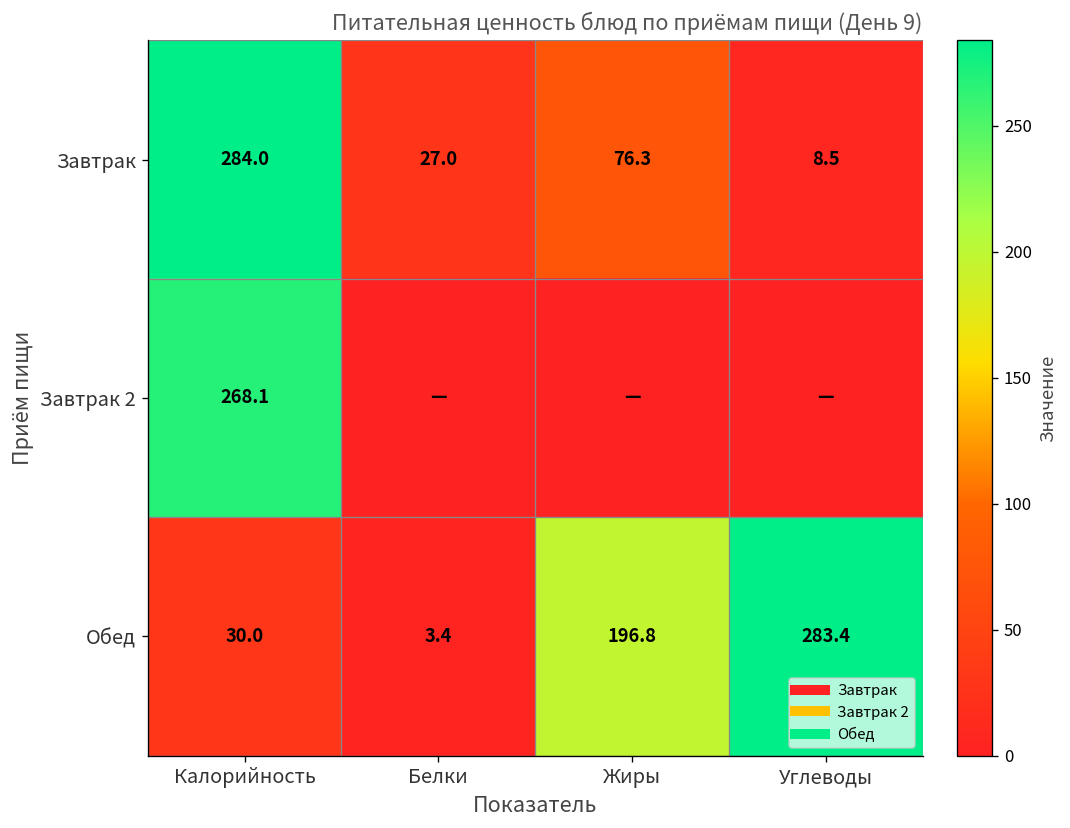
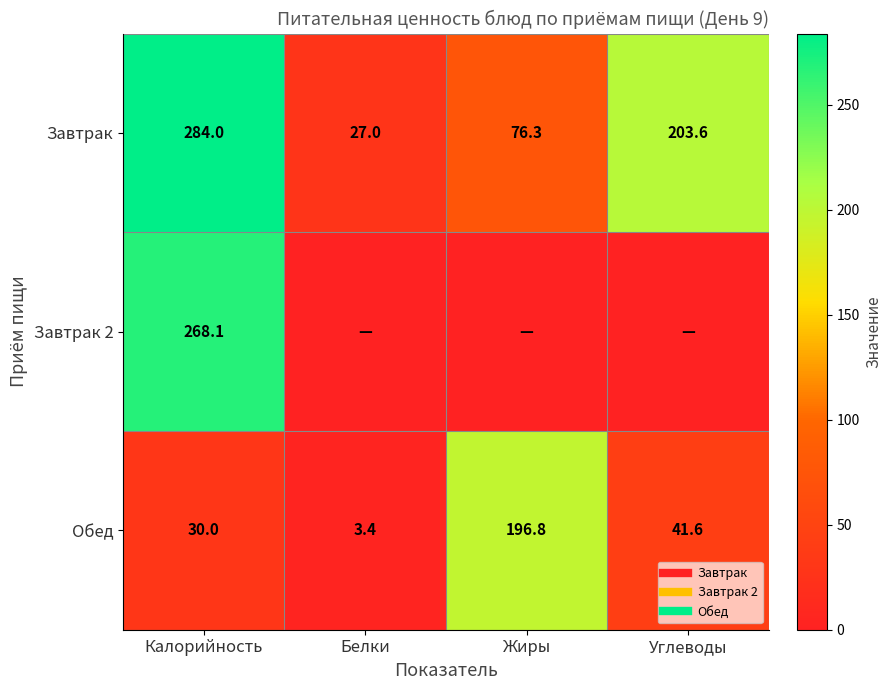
Завтрак, Углеводы: 8.5 -> 203.6
Обед, Углеводы: 283.4 -> 41.6
